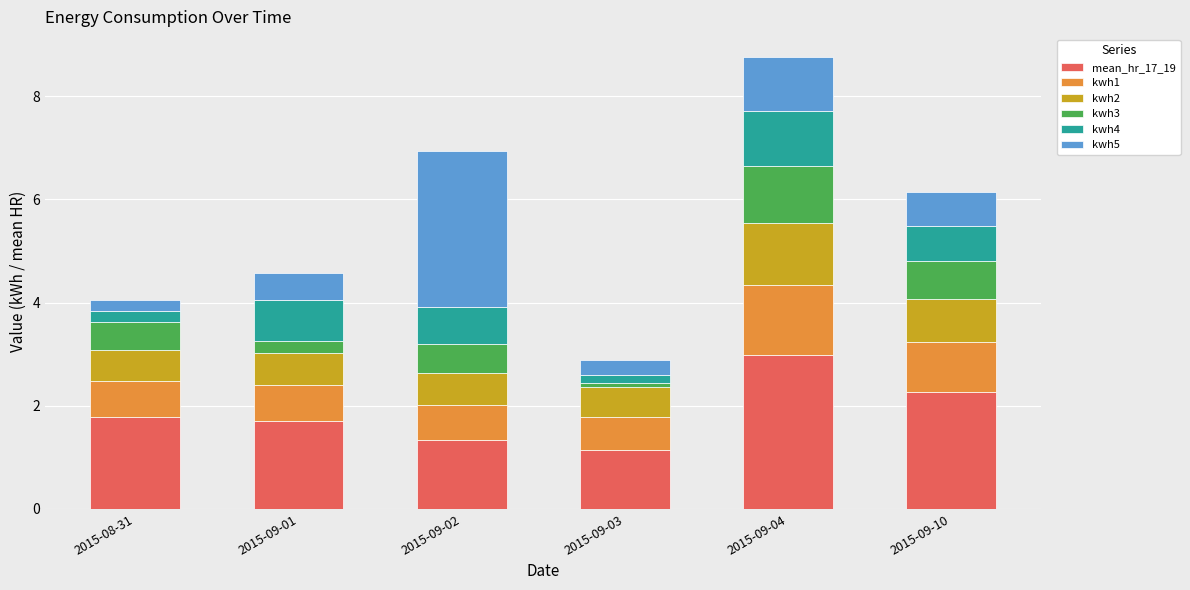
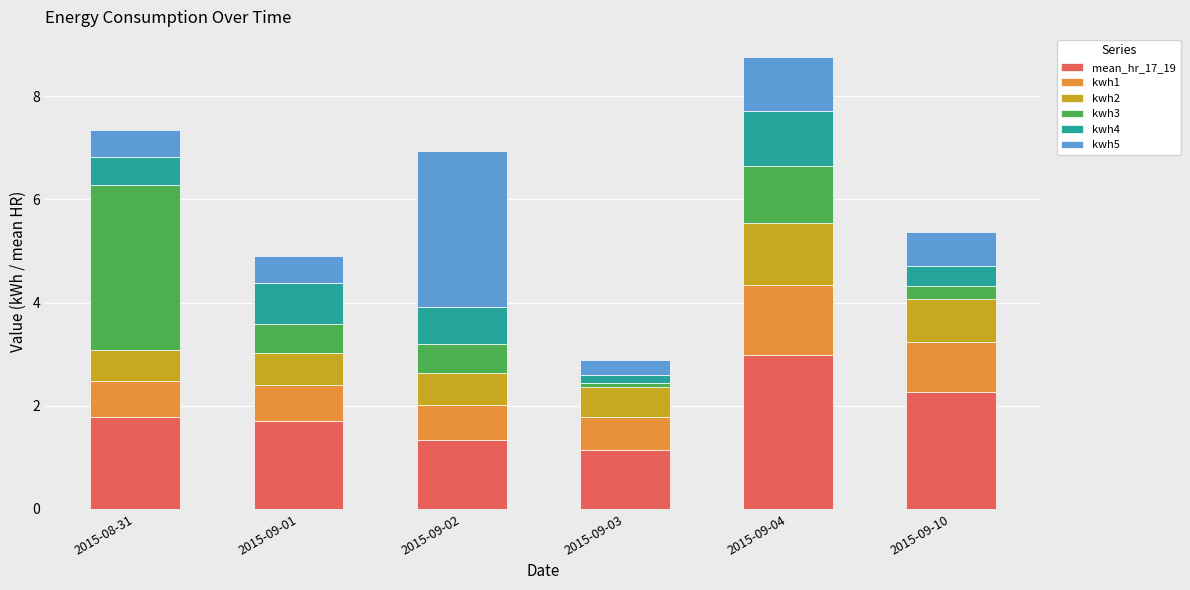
kwh3, 2015-08-31: 0.6 -> 3.2
kwh4, 2015-08-31: 0.2 -> 0.5
kwh5, 2015-08-31: 0.2 -> 0.5
kwh3, 2015-09-01: 0.2 -> 0.6
kwh3, 2015-09-10: 0.7 -> 0.3
kwh4, 2015-09-10: 0.7 -> 0.4
